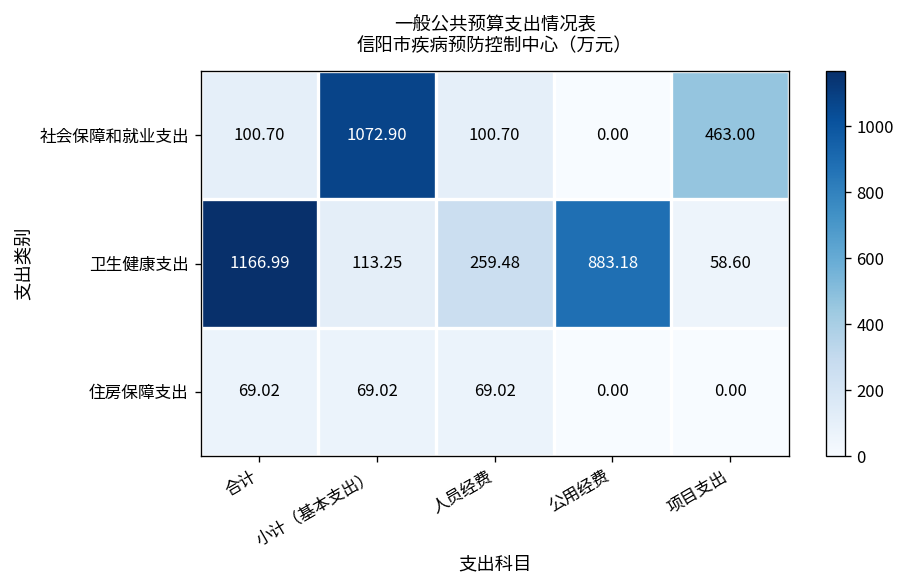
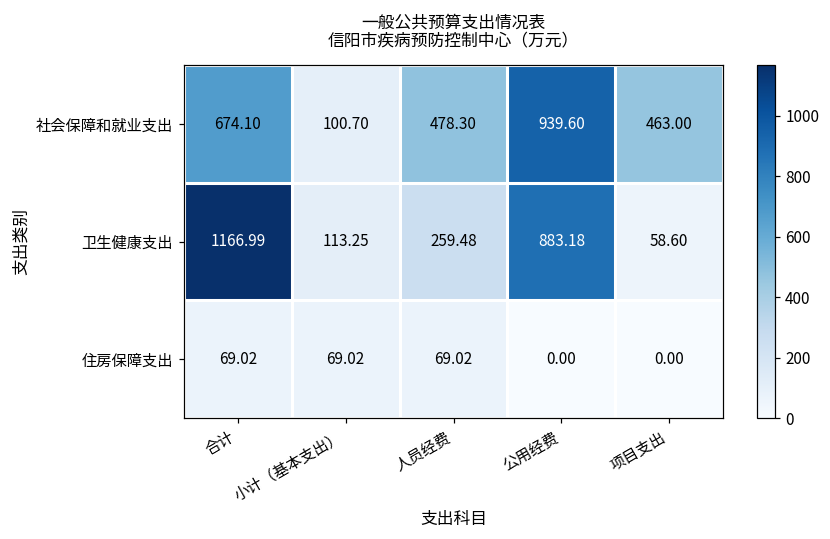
社会保障和就业支出, 合计: 100.70 -> 674.10
社会保障和就业支出, 小计（基本支出）: 1072.90 -> 100.70
社会保障和就业支出, 人员经费: 100.70 -> 478.30
社会保障和就业支出, 公用经费: 0.00 -> 939.60
